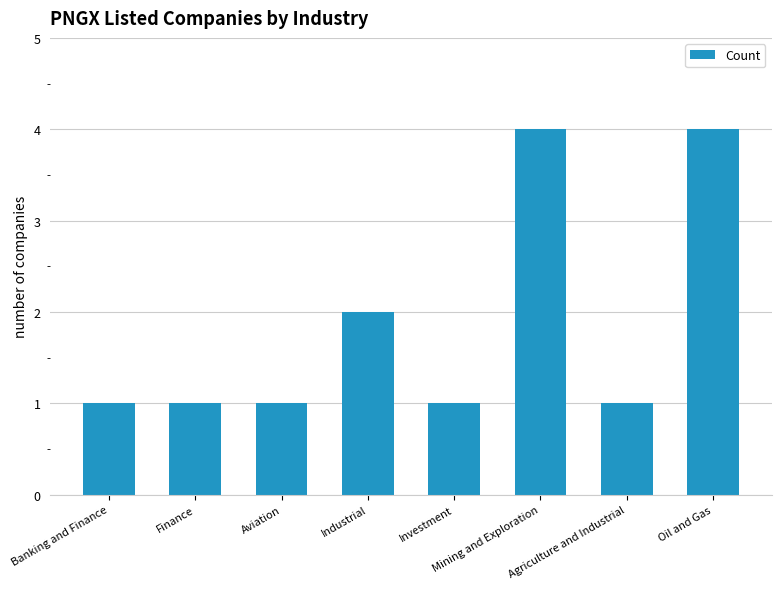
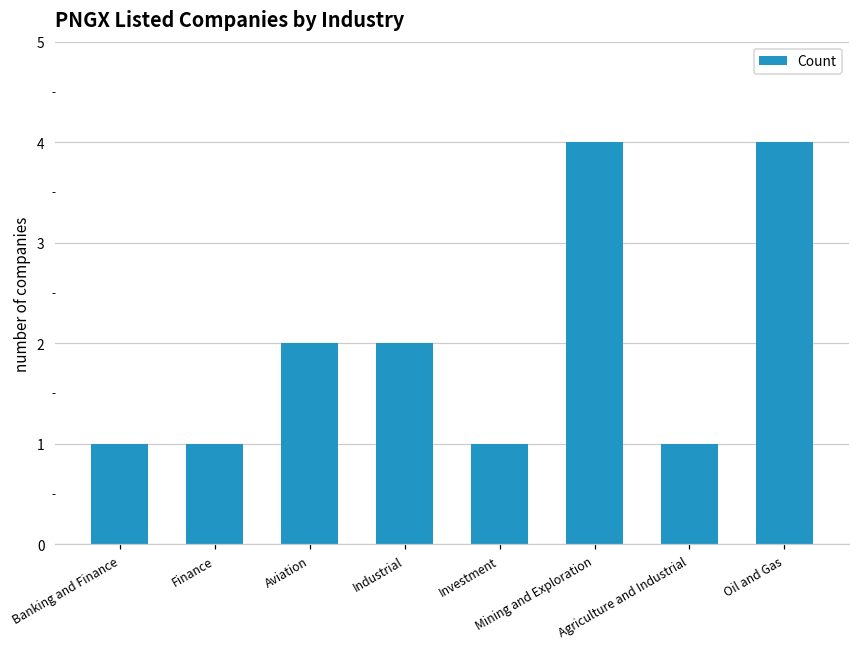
Aviation: 1 -> 2
